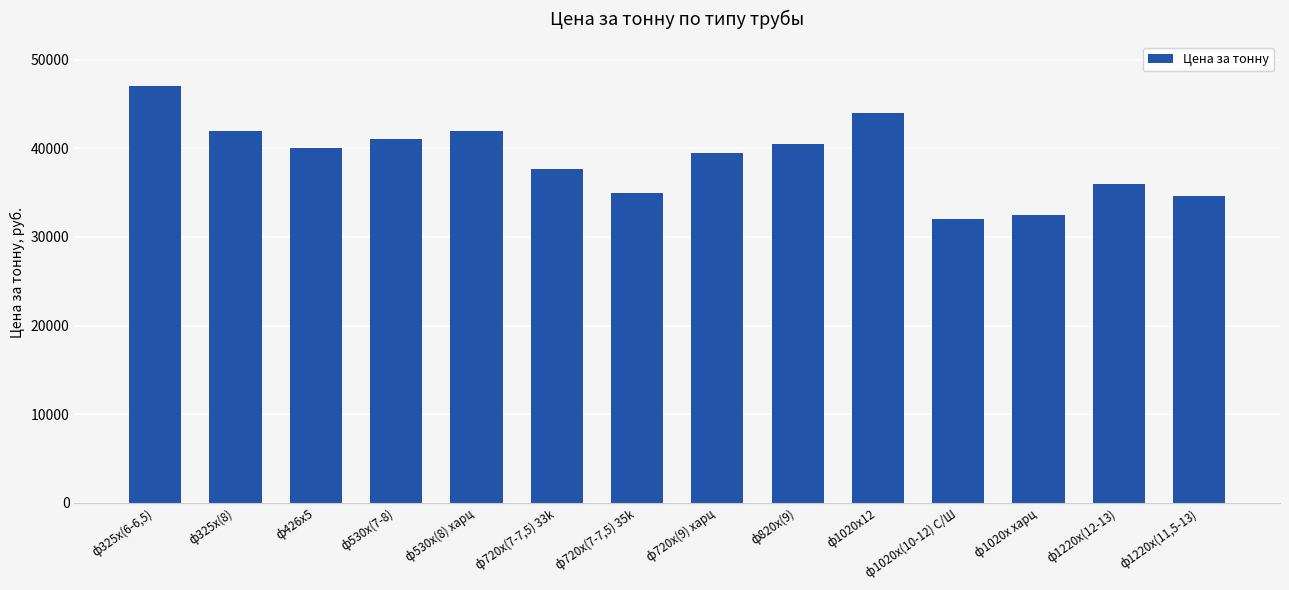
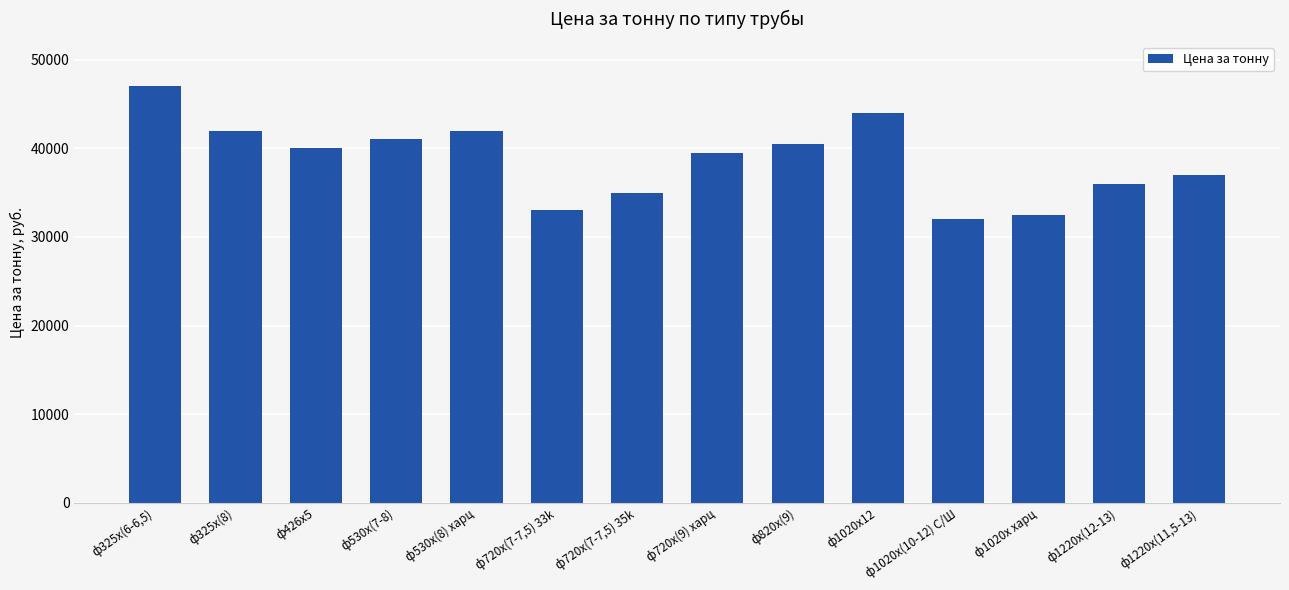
ф720х(7-7,5) 33k: 38000 -> 33000
ф1220х(11,5-13): 35000 -> 37000
